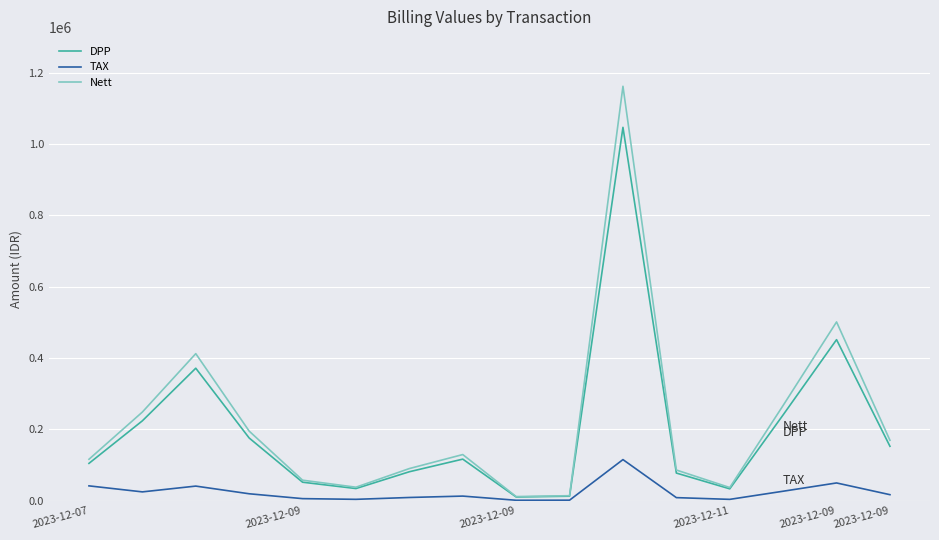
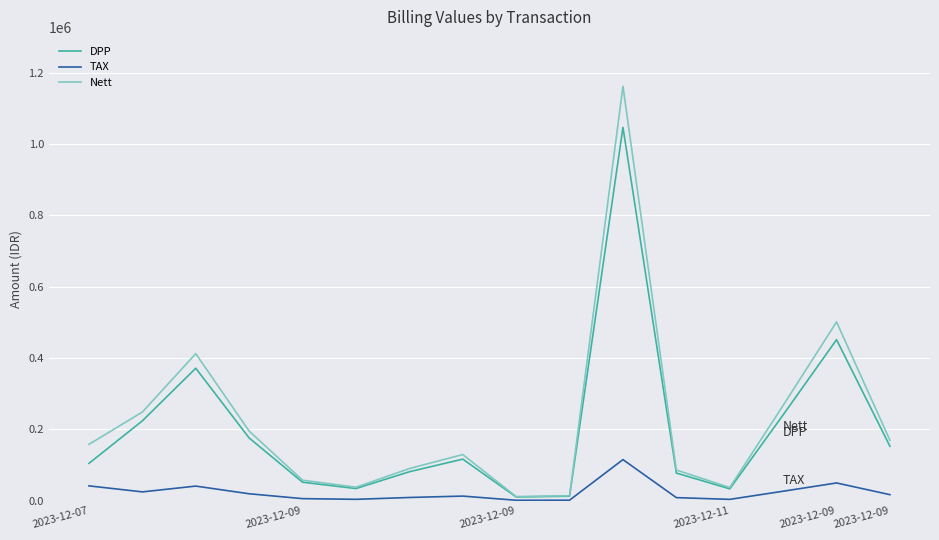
Nett, 2023-12-07: 120000 -> 160000
